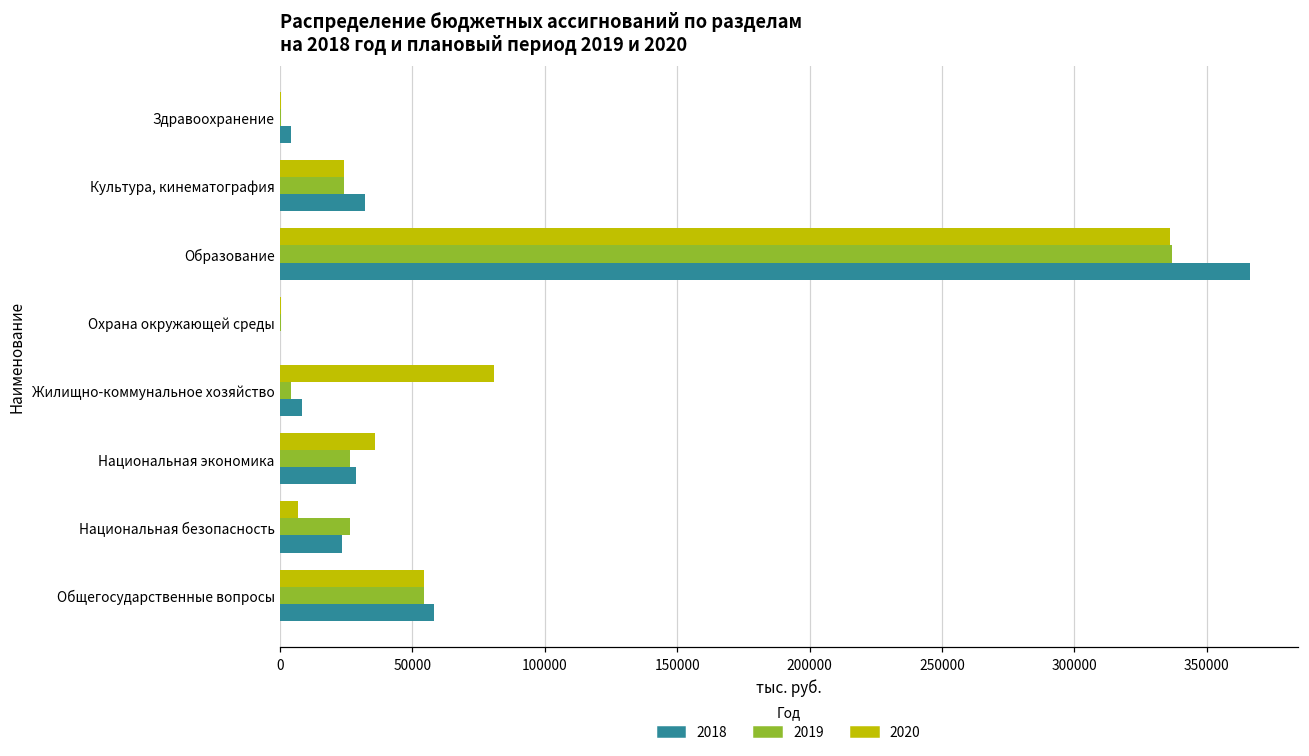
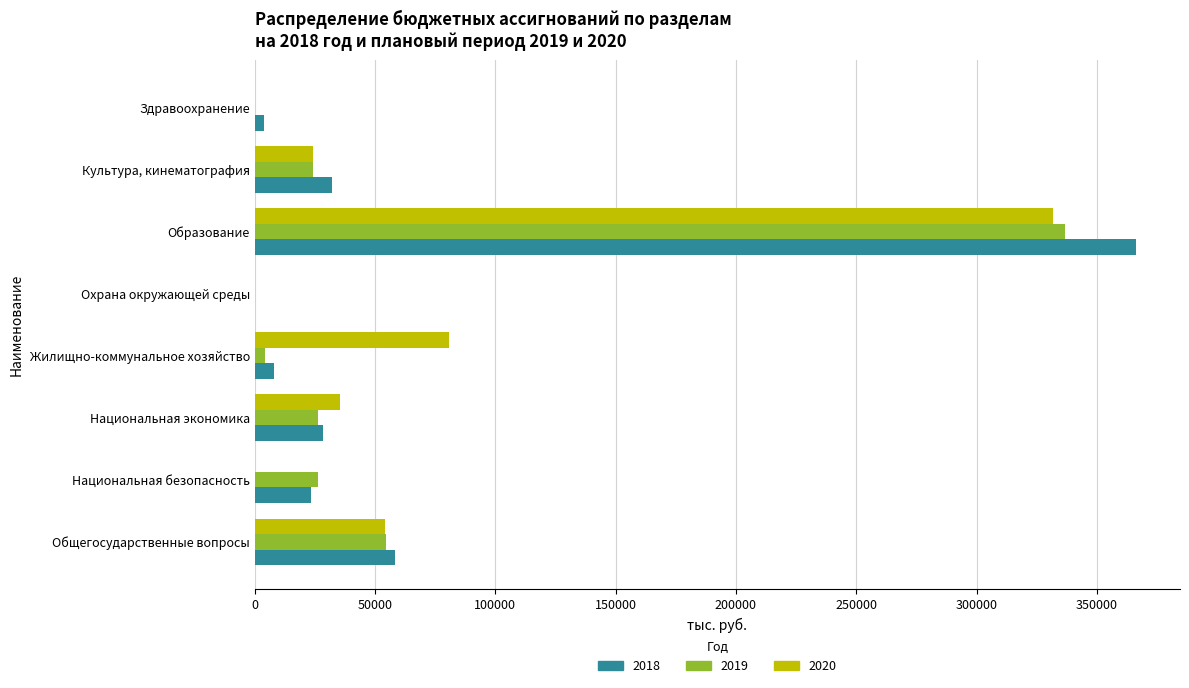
2020, Образование: 336000 -> 332000
2020, Национальная безопасность: 7000 -> 0
